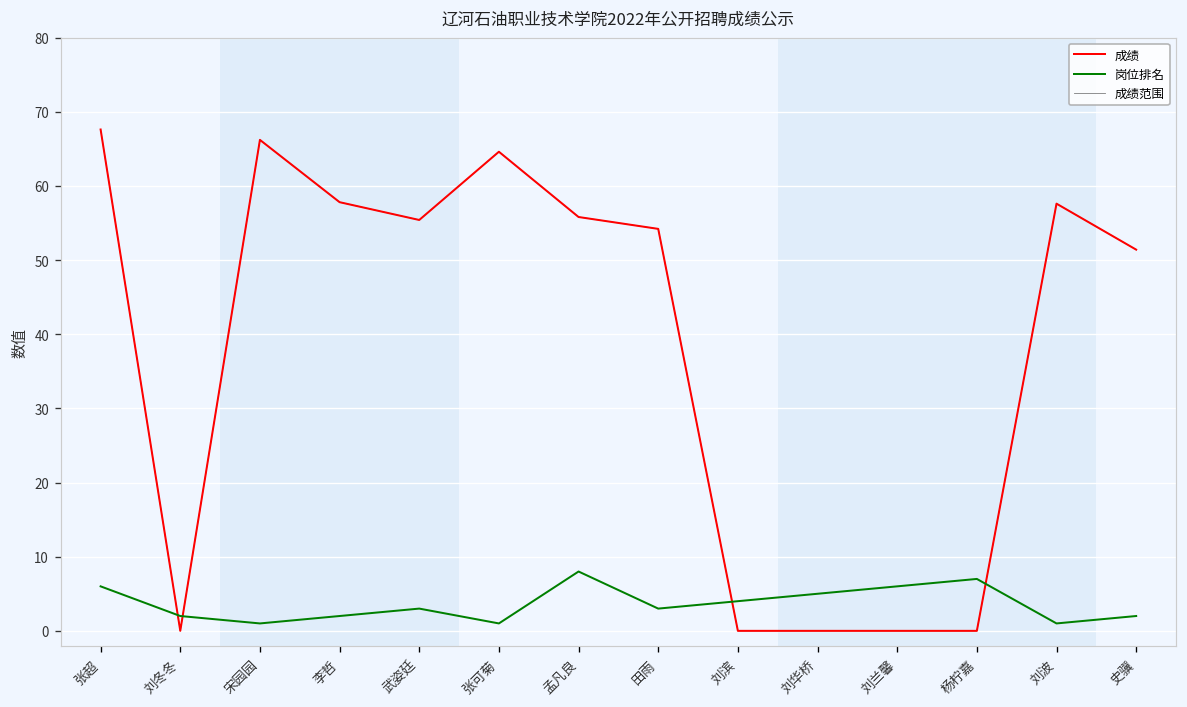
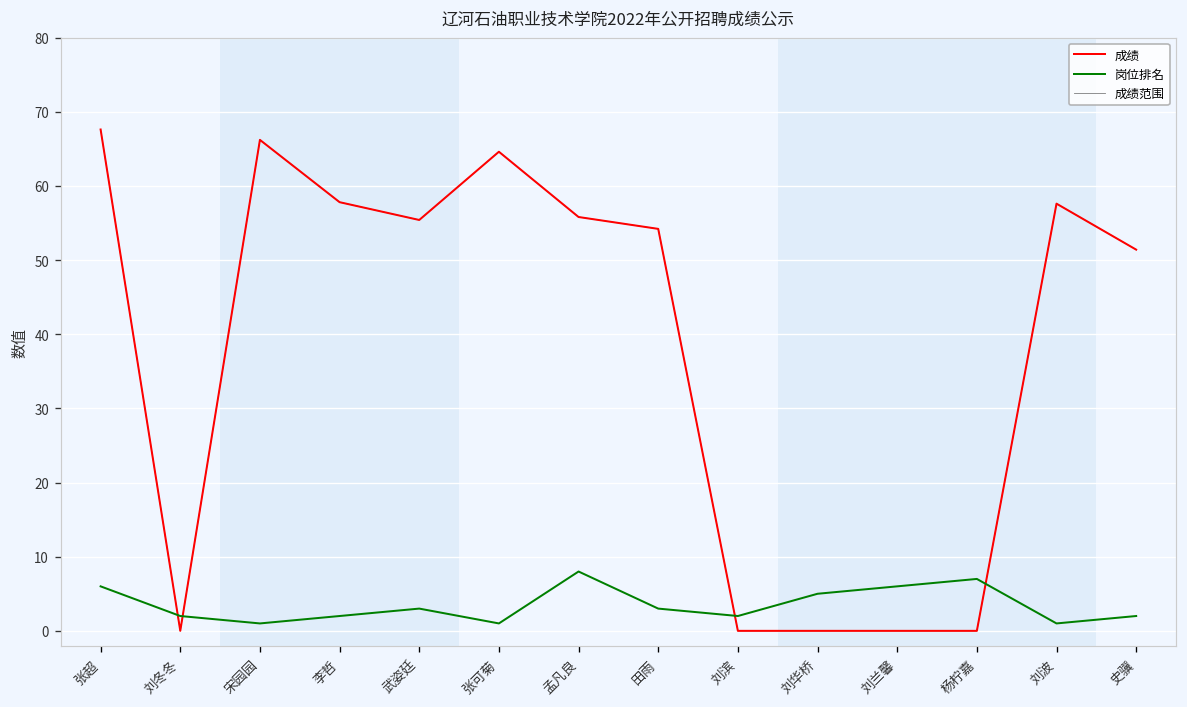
岗位排名, 刘滨: 4 -> 2
